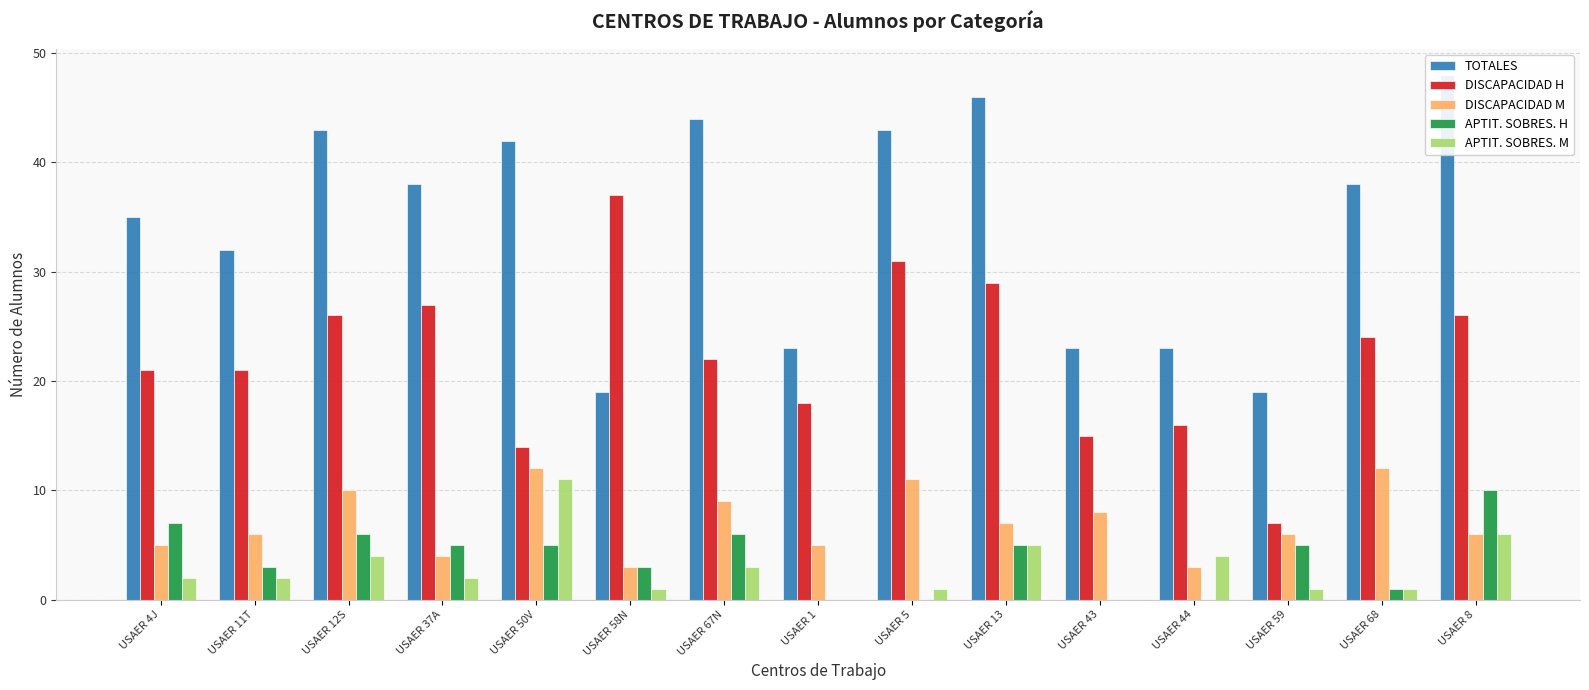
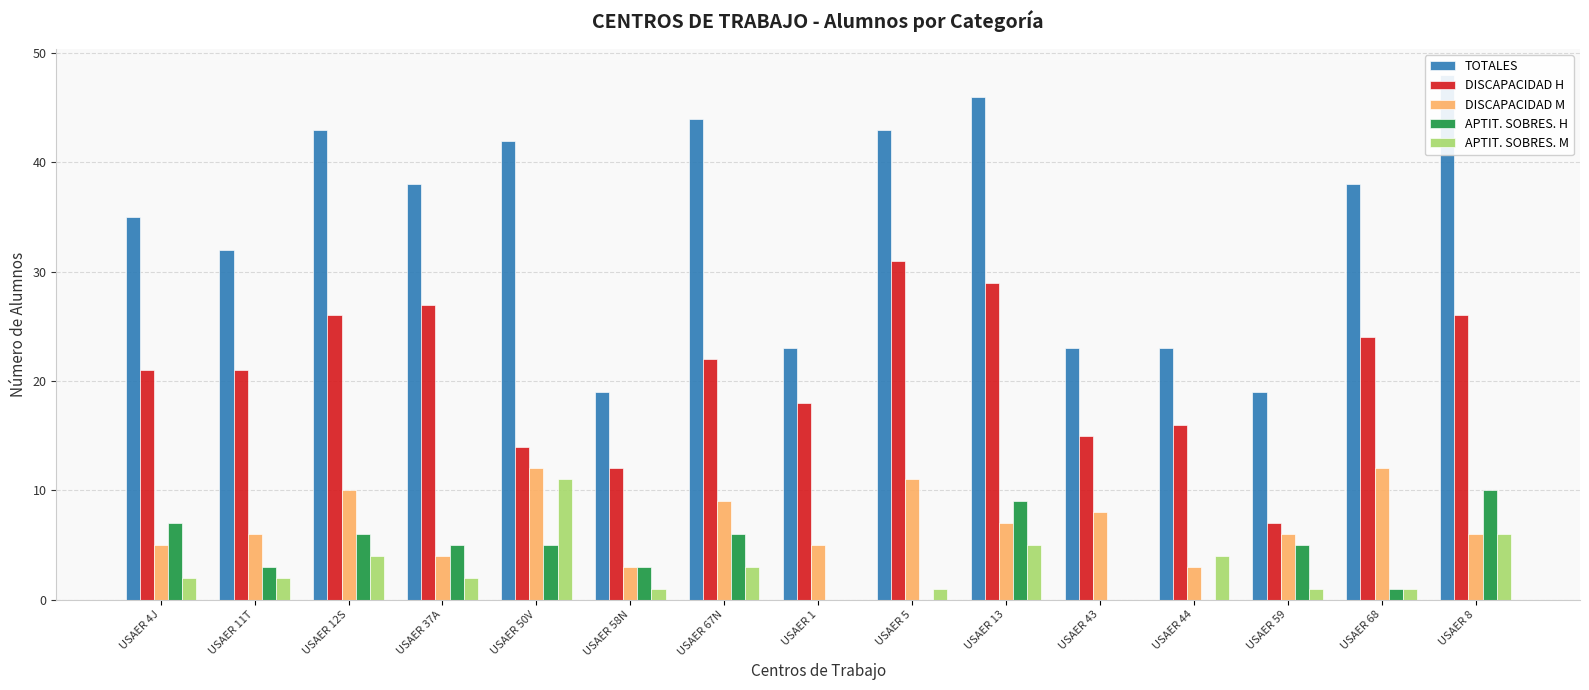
DISCAPACIDAD H, USAER 58N: 37 -> 12
APTIT. SOBRES. H, USAER 13: 5 -> 9
